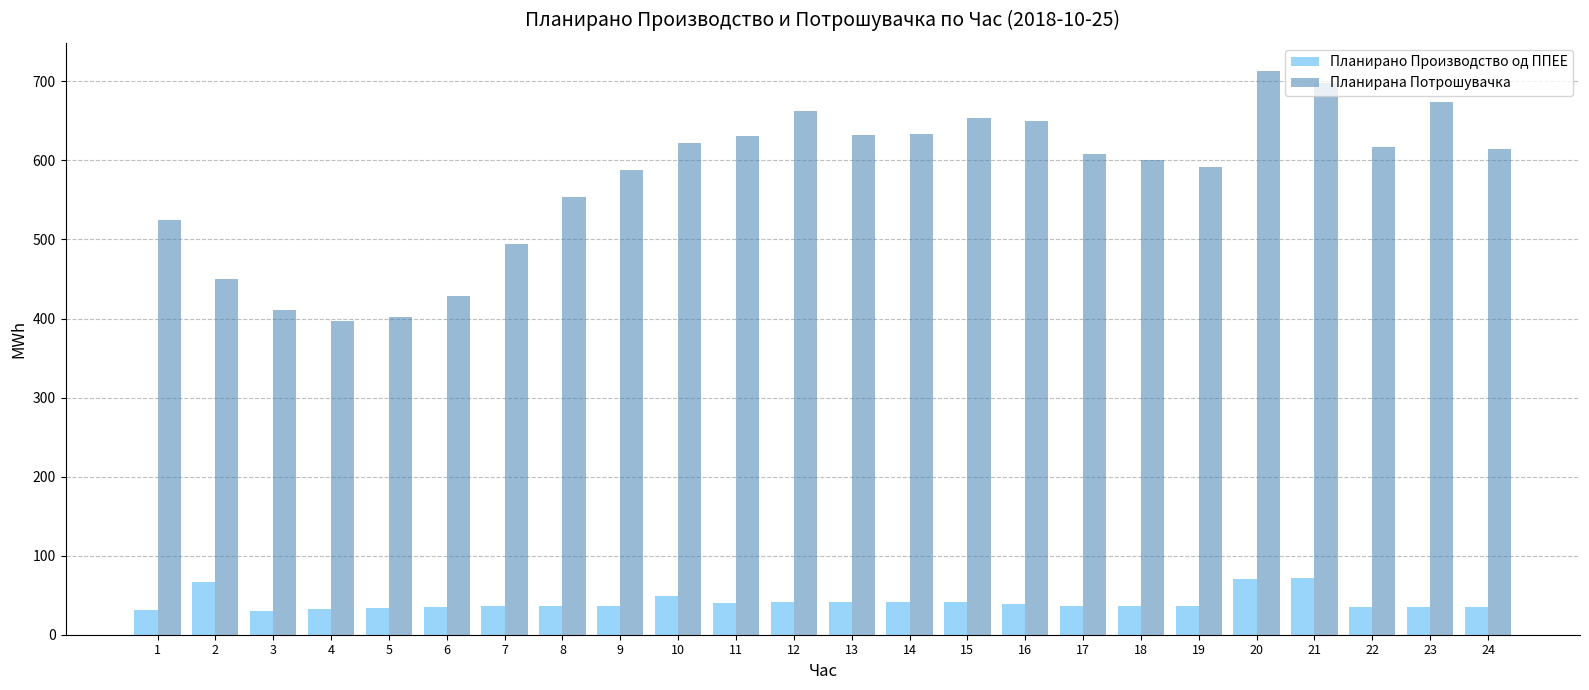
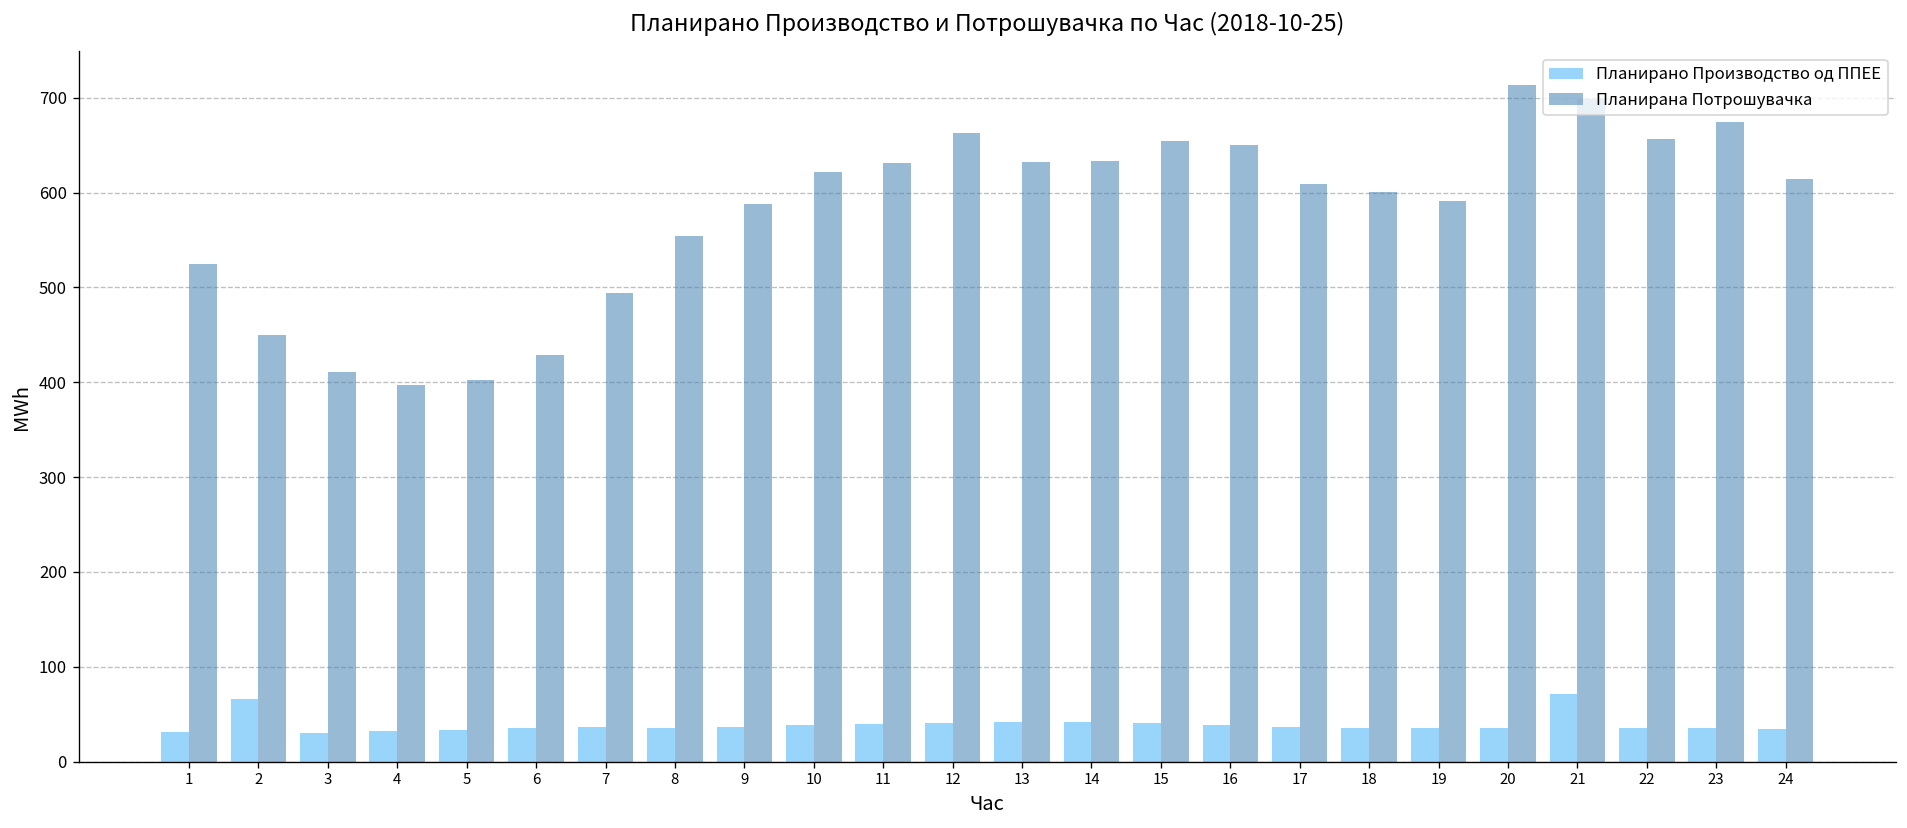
Планирано Производство од ППЕЕ, 10: 50 -> 40
Планирано Производство од ППЕЕ, 20: 70 -> 40
Планирана Потрошувачка, 22: 620 -> 660
